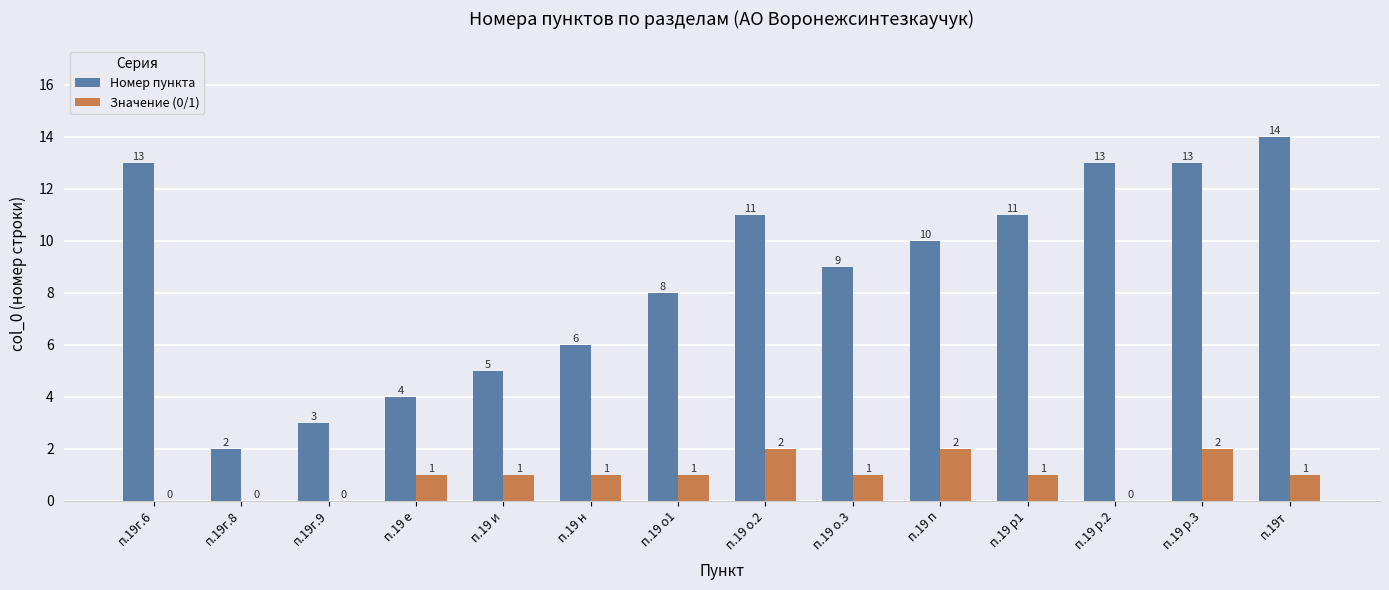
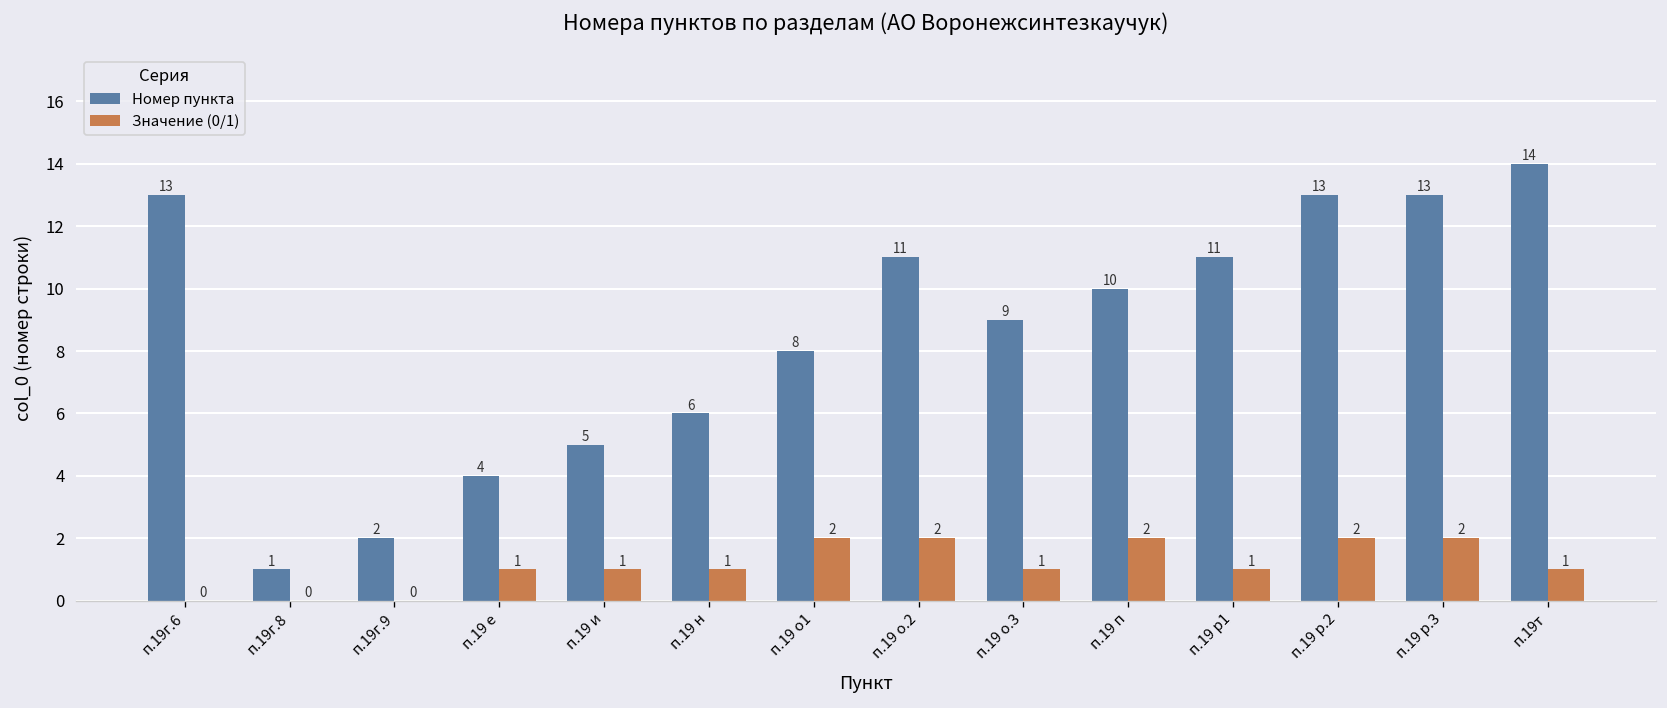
Номер пункта, п.19г.8: 2 -> 1
Номер пункта, п.19г.9: 3 -> 2
Значение (0/1), п.19 о1: 1 -> 2
Значение (0/1), п.19 р.2: 0 -> 2
